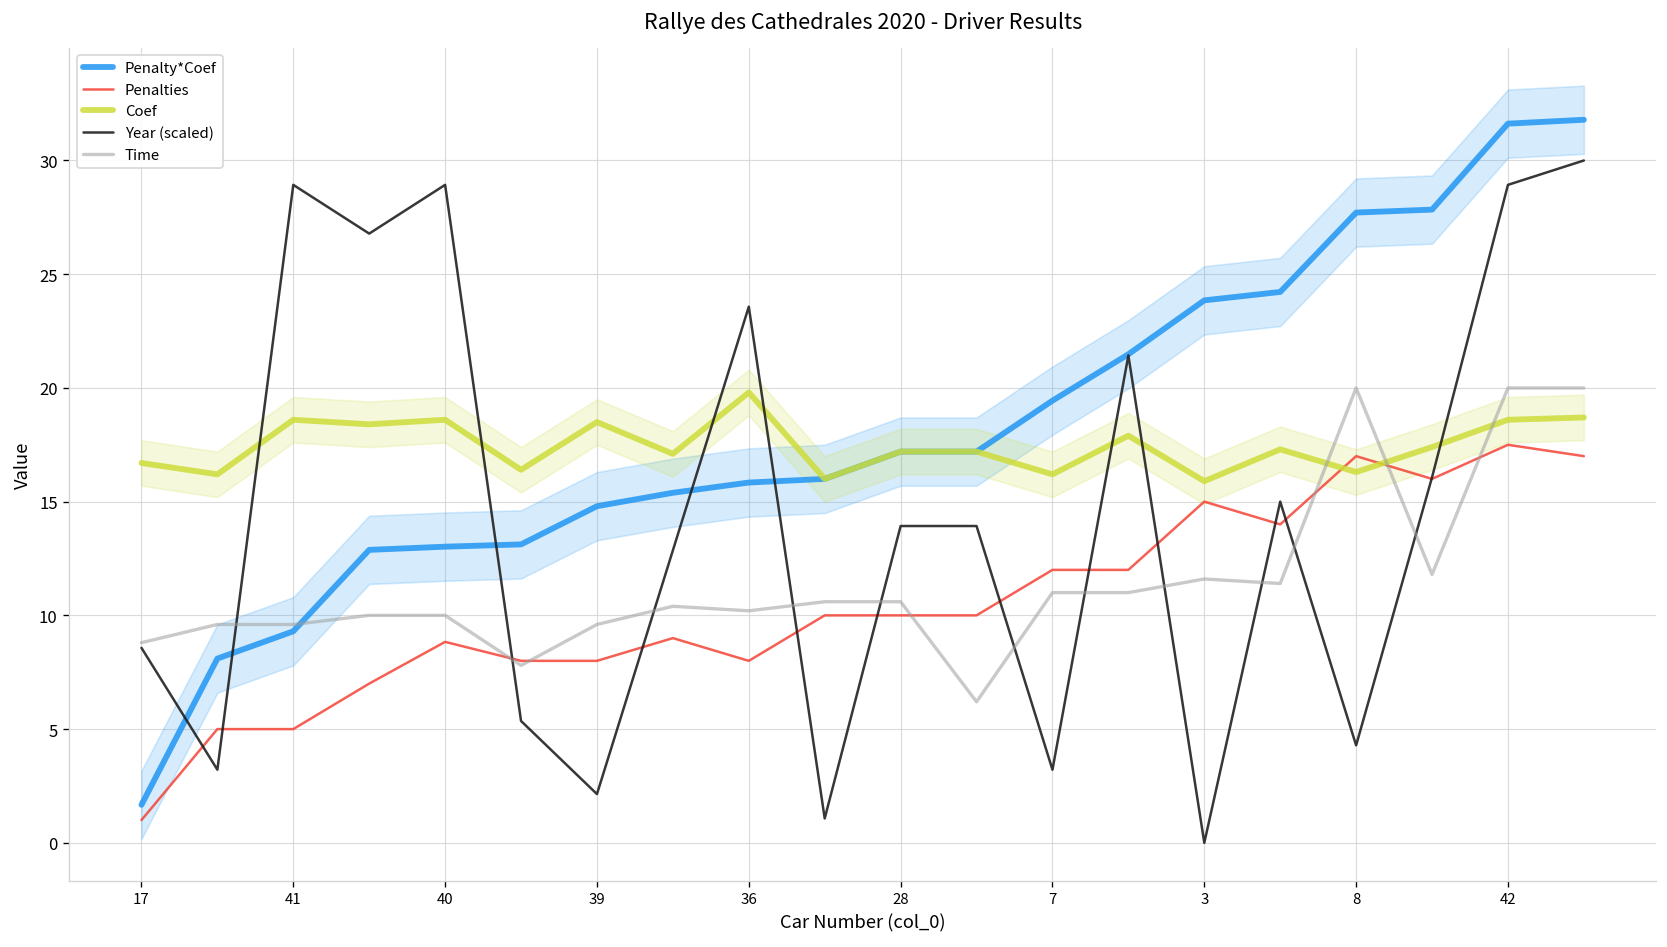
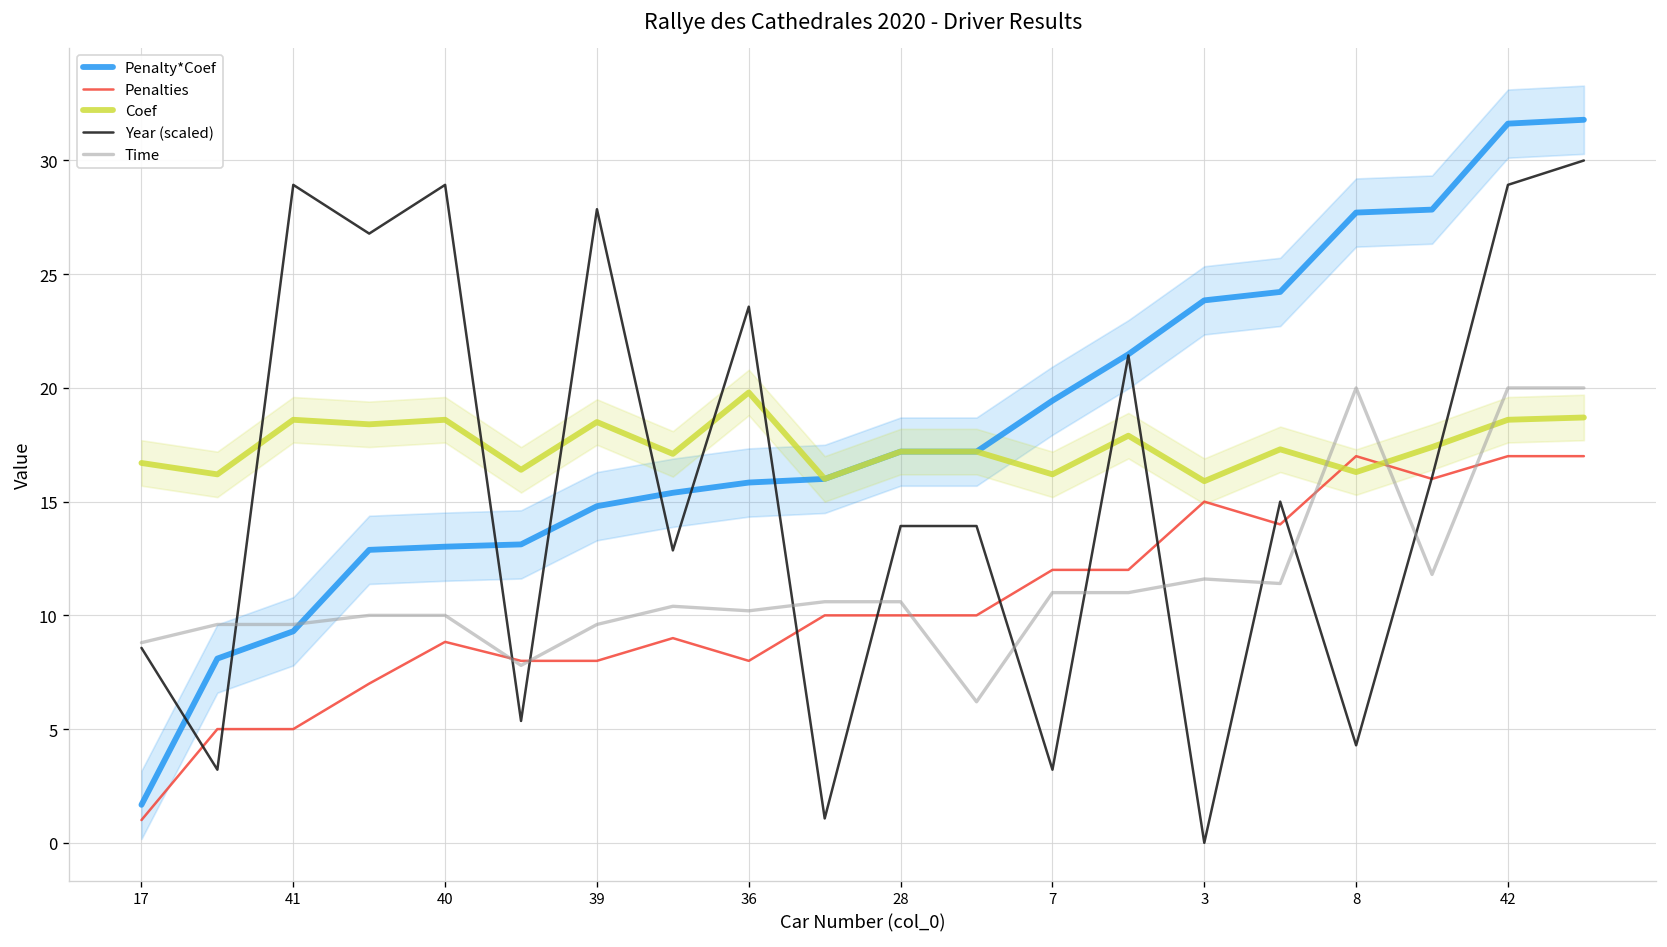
Year (scaled), 39: 2.1 -> 27.9
Penalties, 42: 17.5 -> 17.0
